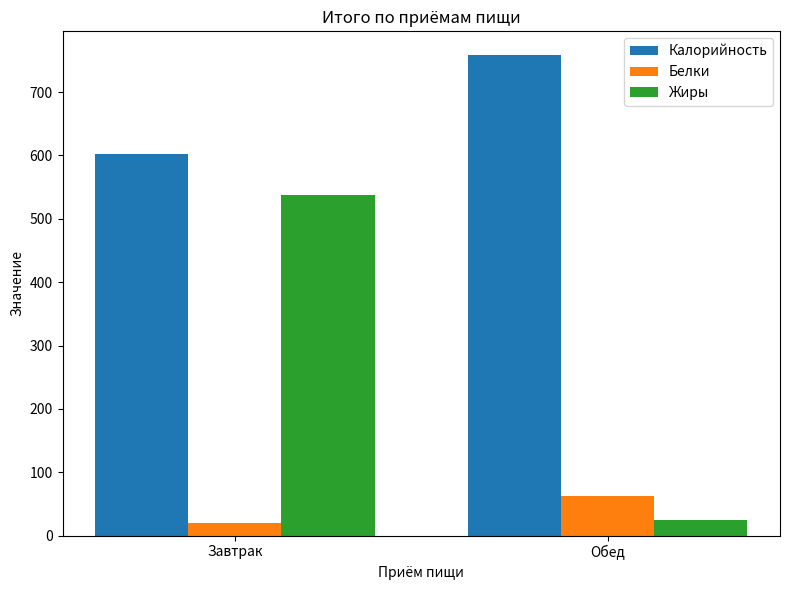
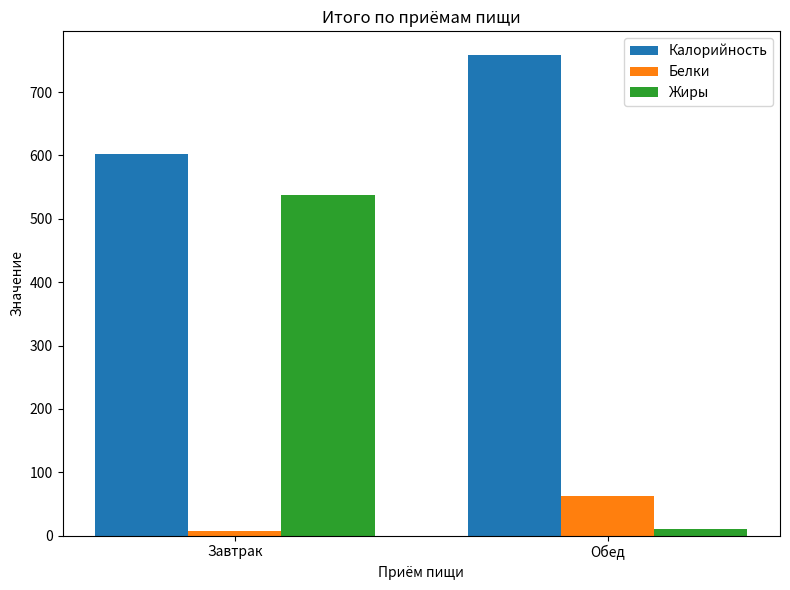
Белки, Завтрак: 20 -> 10
Жиры, Обед: 30 -> 10
